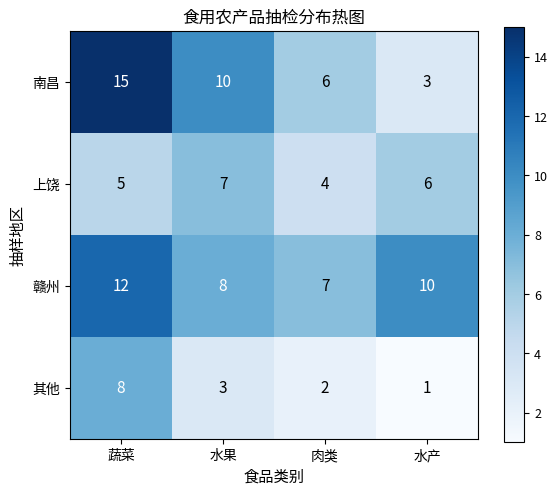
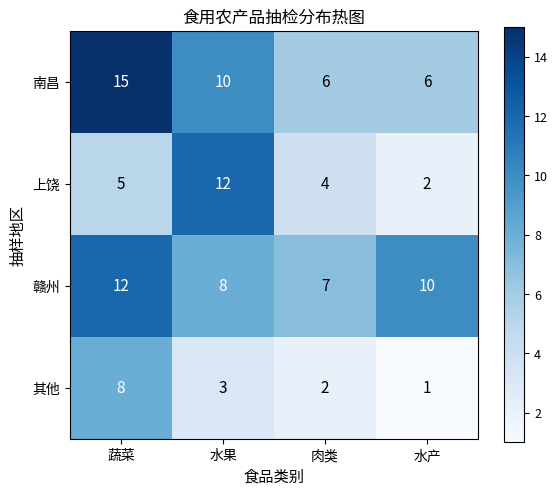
南昌, 水产: 3 -> 6
上饶, 水果: 7 -> 12
上饶, 水产: 6 -> 2
